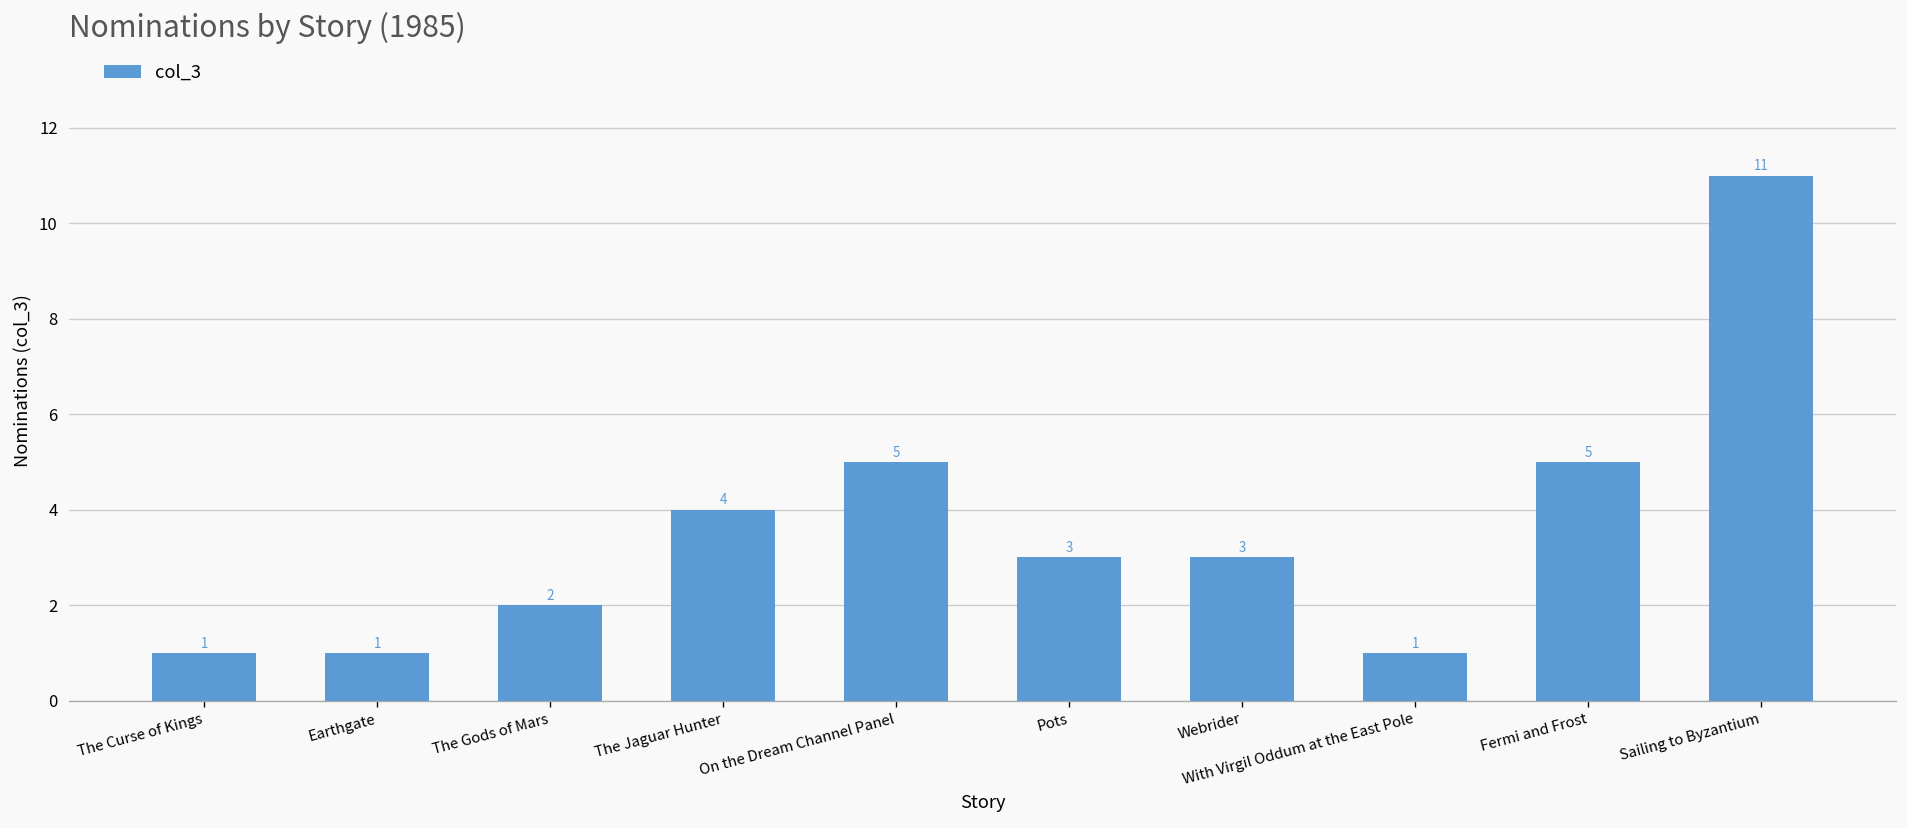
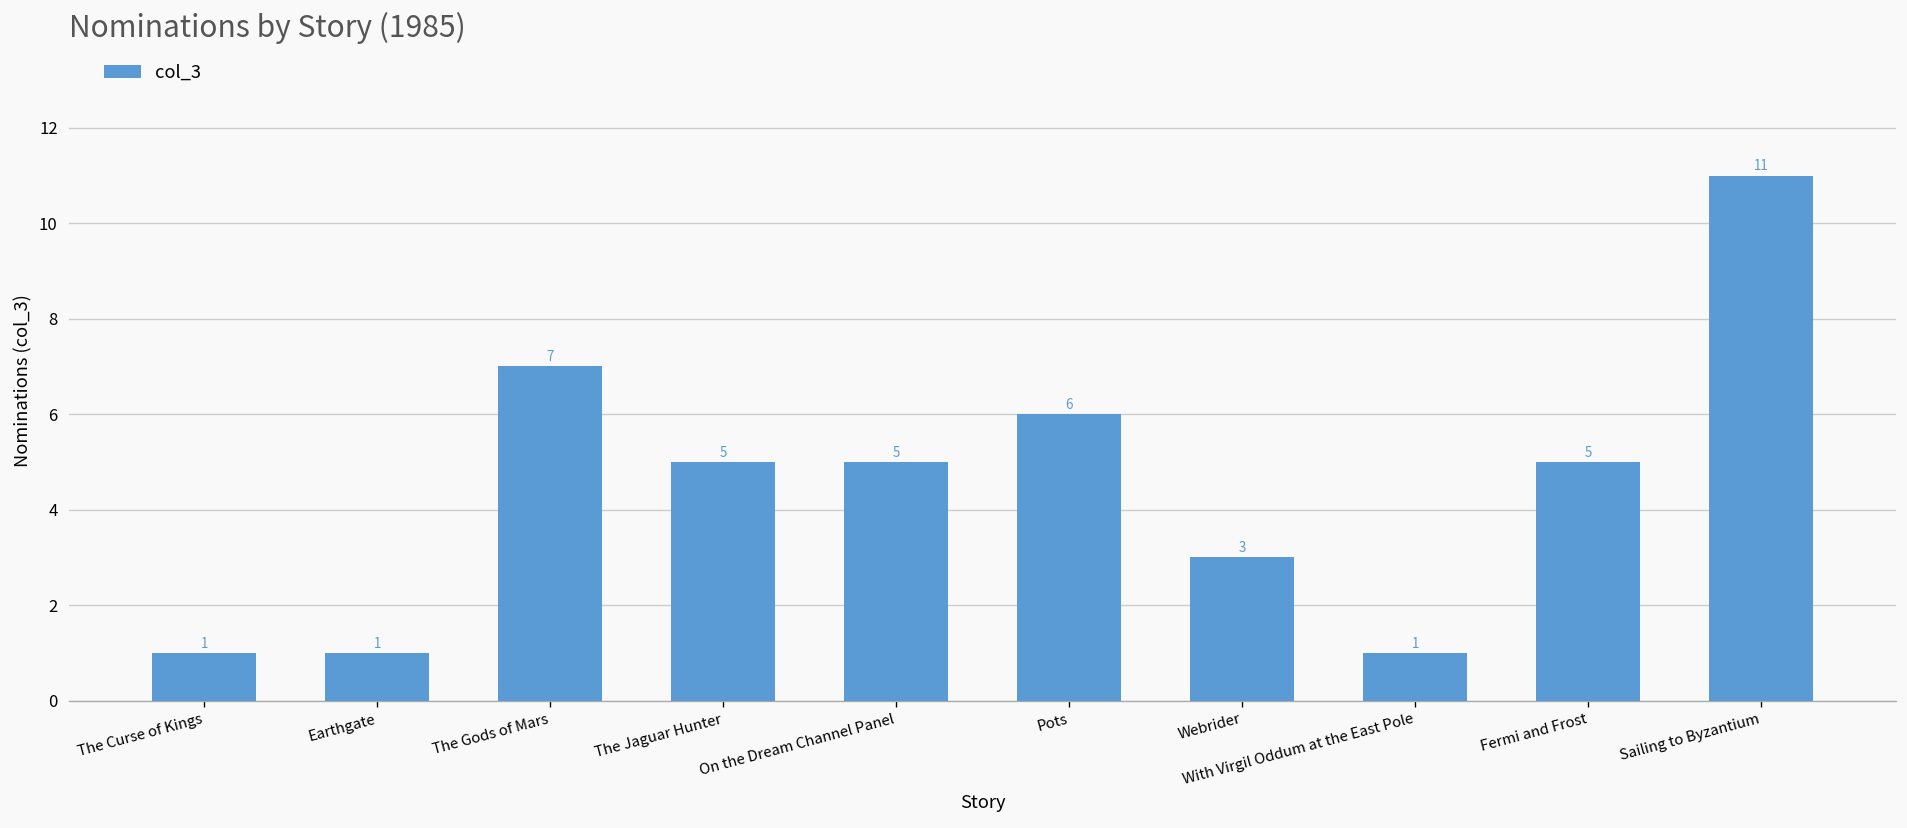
The Gods of Mars: 2 -> 7
The Jaguar Hunter: 4 -> 5
Pots: 3 -> 6
